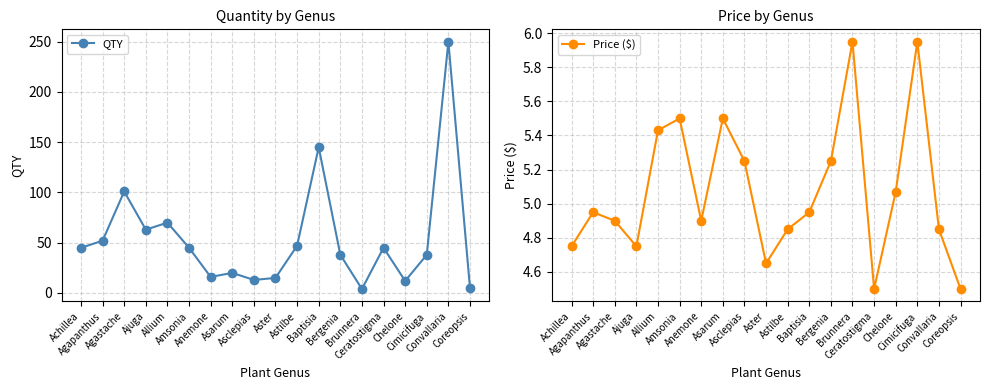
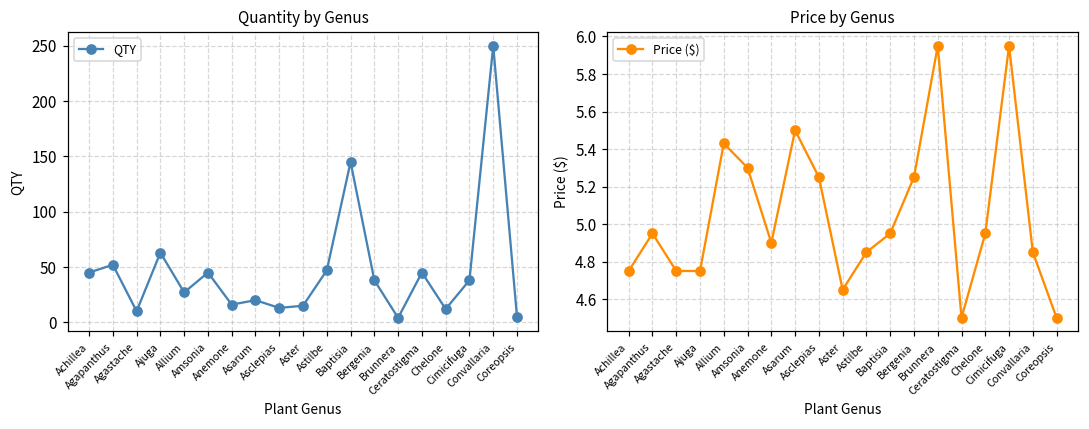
Quantity by Genus, Agastache: 101 -> 10
Quantity by Genus, Allium: 70 -> 27
Price by Genus, Agastache: 4.90 -> 4.75
Price by Genus, Amsonia: 5.5 -> 5.3
Price by Genus, Chelone: 5.07 -> 4.95
